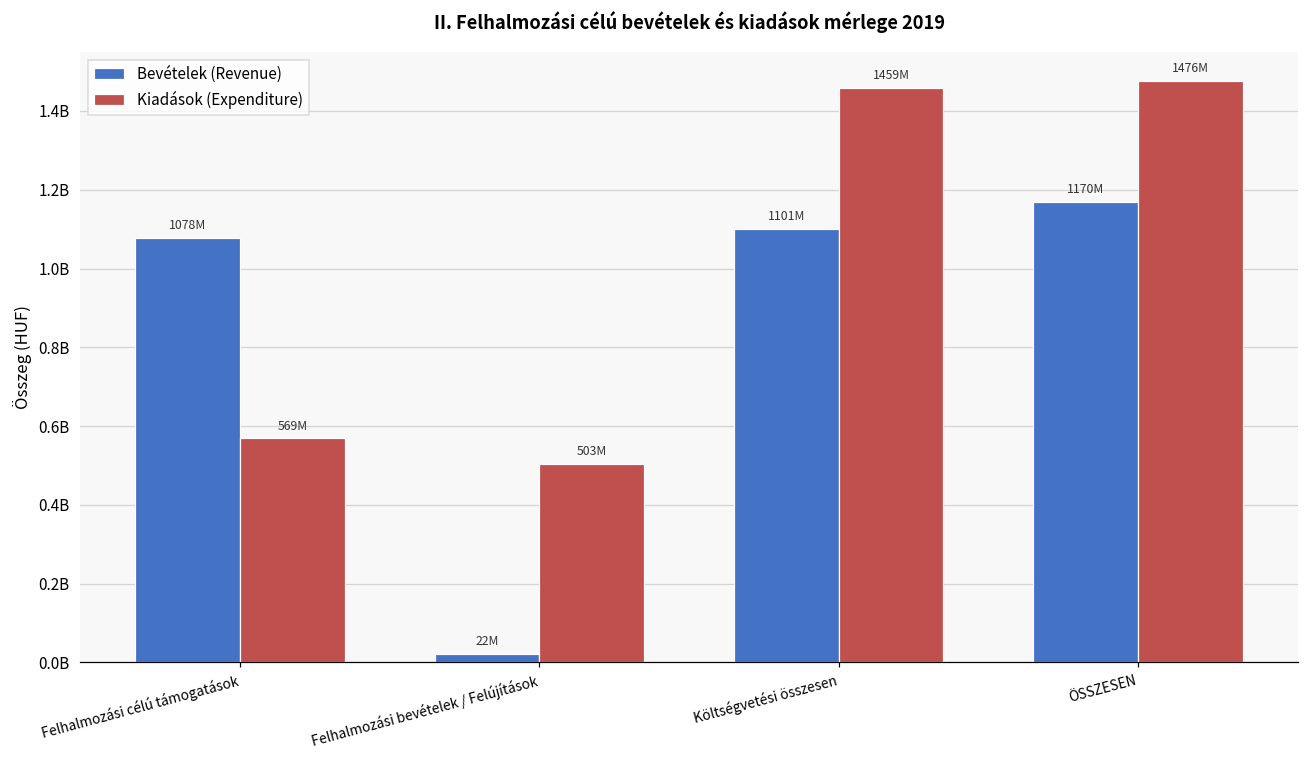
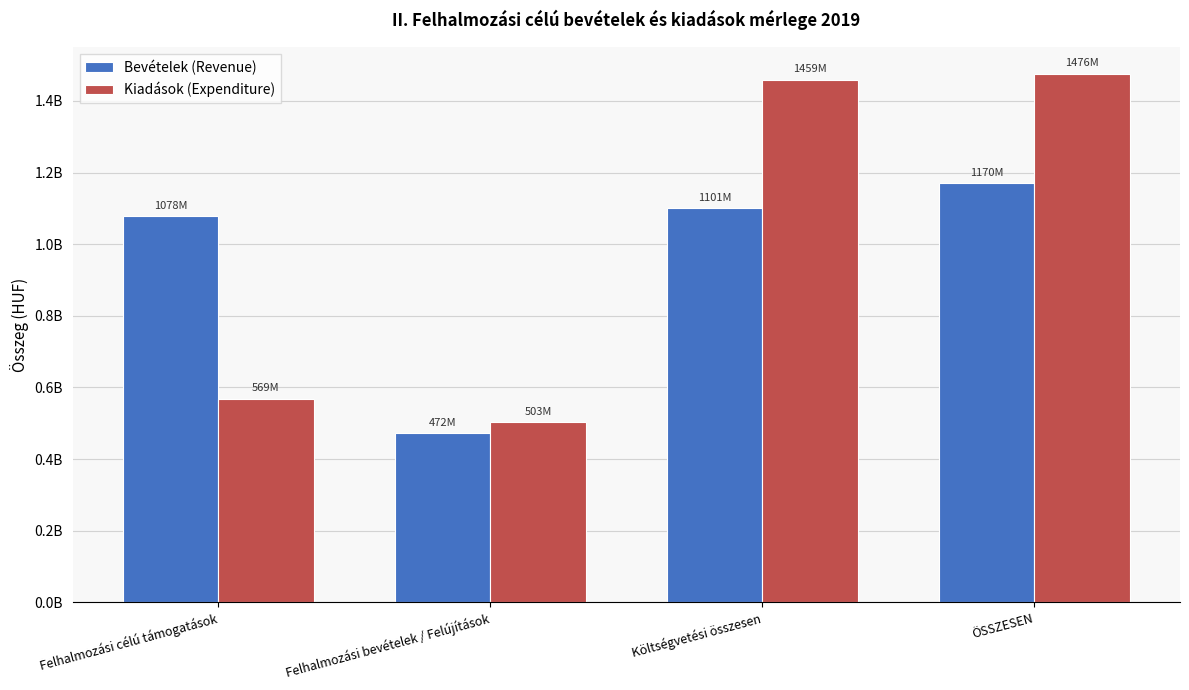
Bevételek (Revenue), Felhalmozási bevételek / Felújítások: 22M -> 472M
